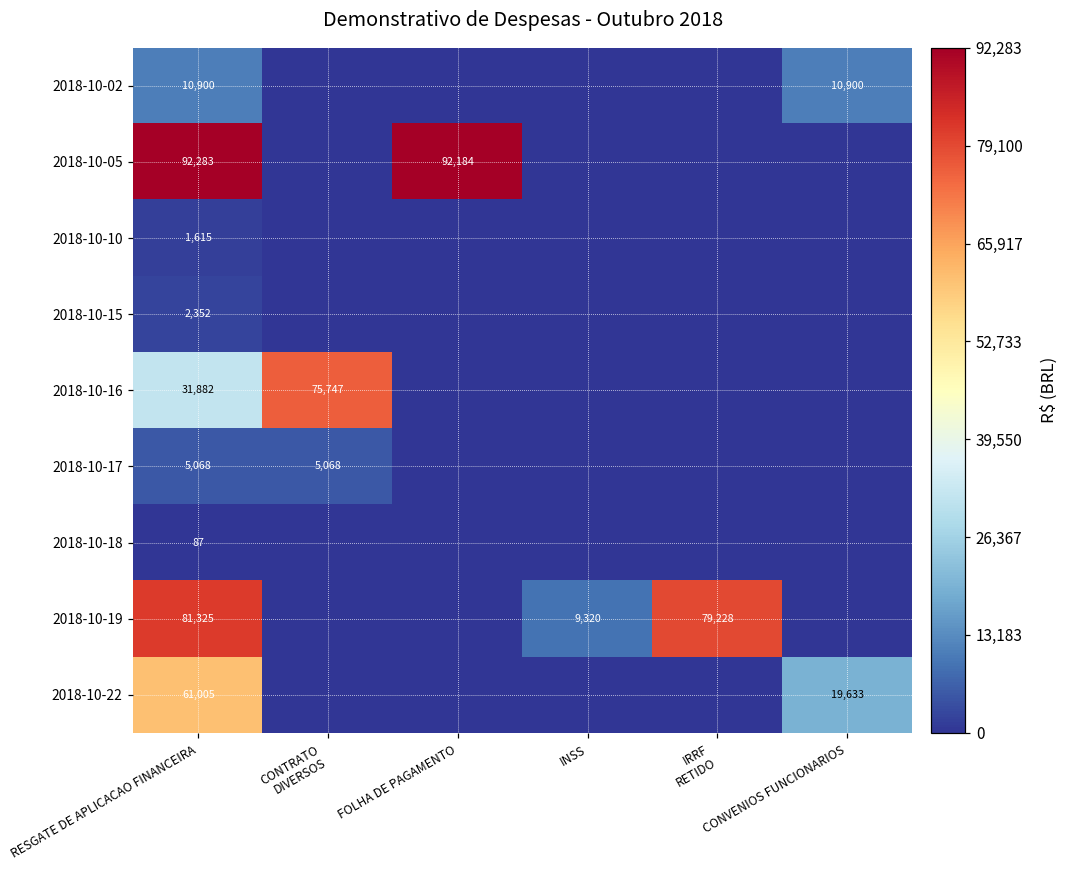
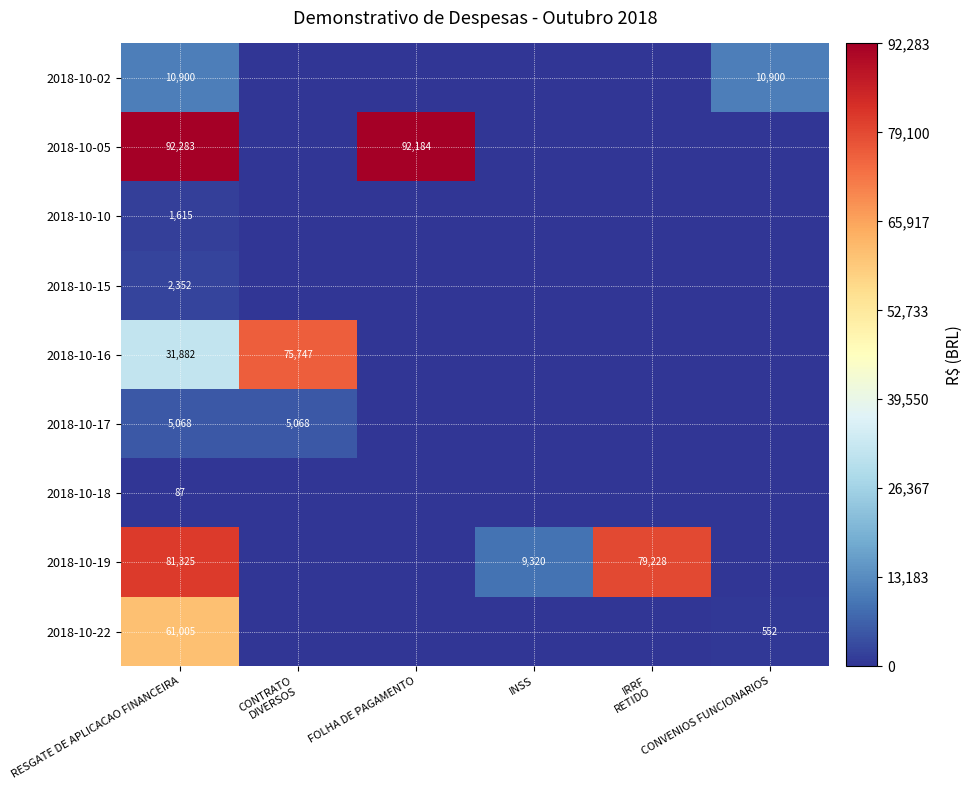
2018-10-22, CONVENIOS FUNCIONARIOS: 19,633 -> 552
